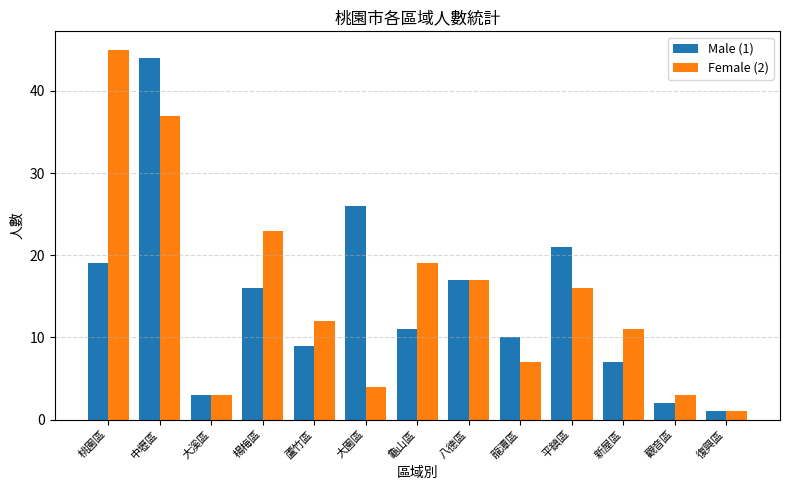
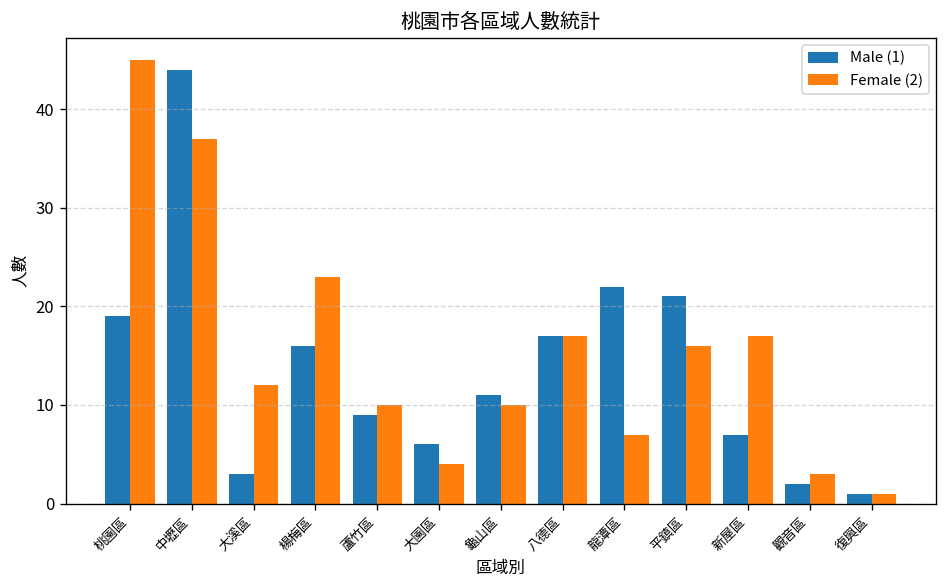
Female (2), 大溪區: 3 -> 12
Female (2), 蘆竹區: 12 -> 10
Male (1), 大園區: 26 -> 6
Female (2), 龜山區: 19 -> 10
Male (1), 龍潭區: 10 -> 22
Female (2), 新屋區: 11 -> 17
